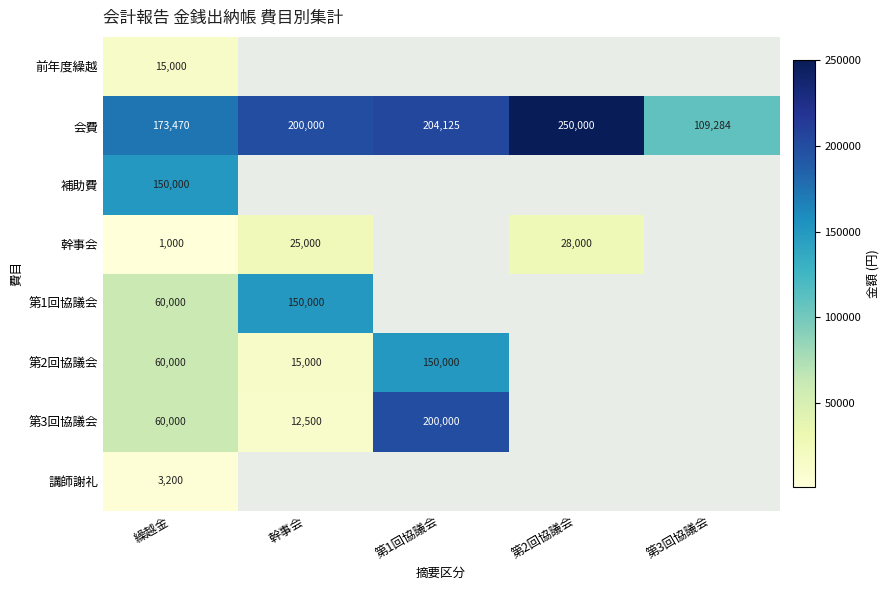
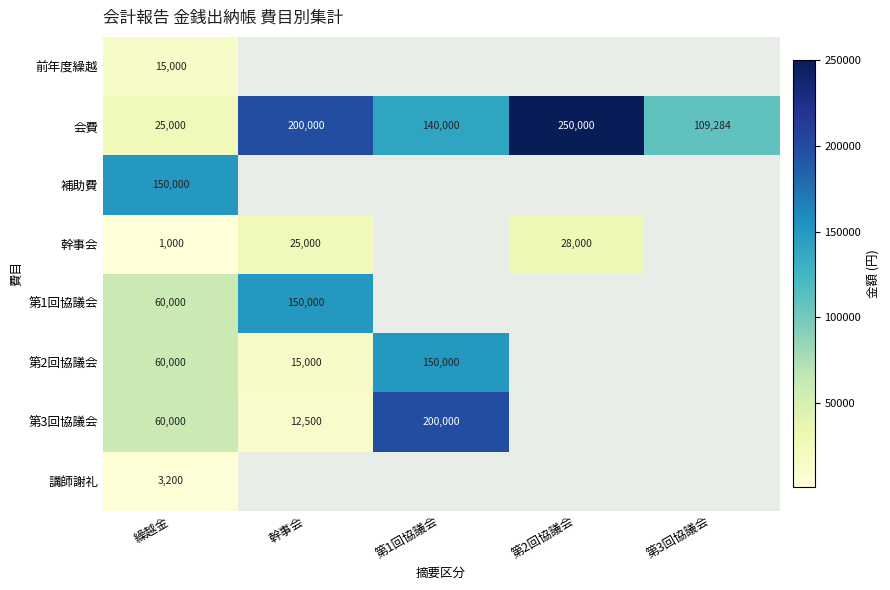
会費, 繰越金: 173,470 -> 25,000
会費, 第1回協議会: 204,125 -> 140,000
